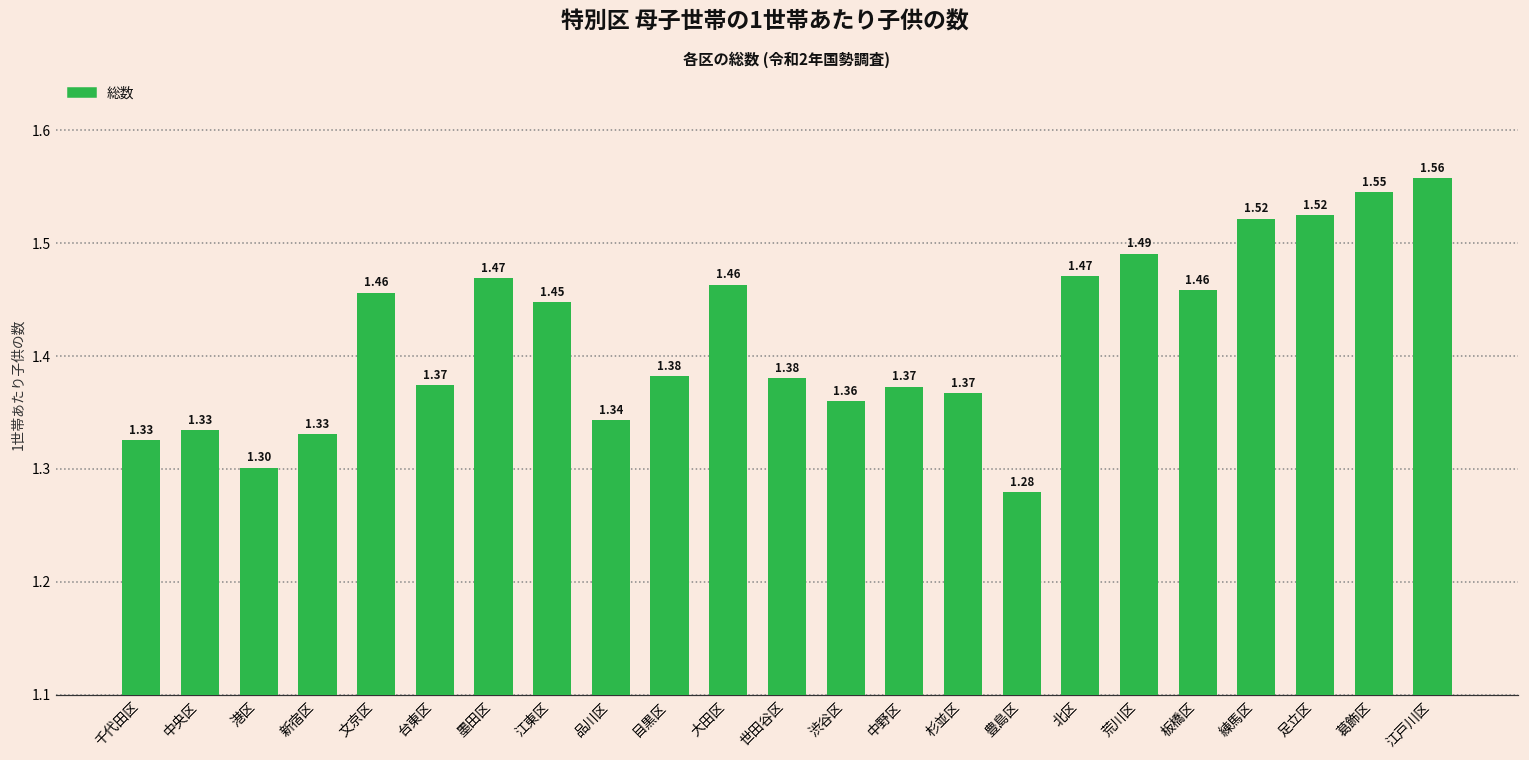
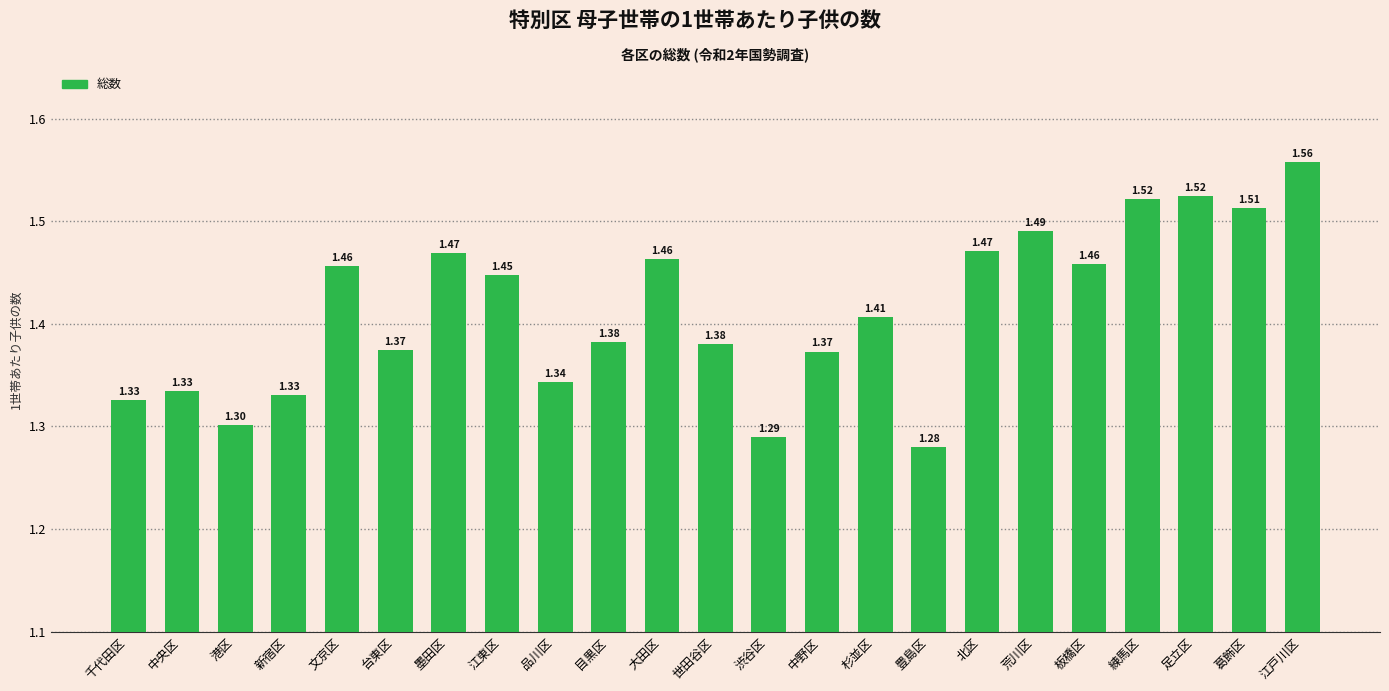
渋谷区: 1.36 -> 1.29
杉並区: 1.37 -> 1.41
葛飾区: 1.55 -> 1.51
